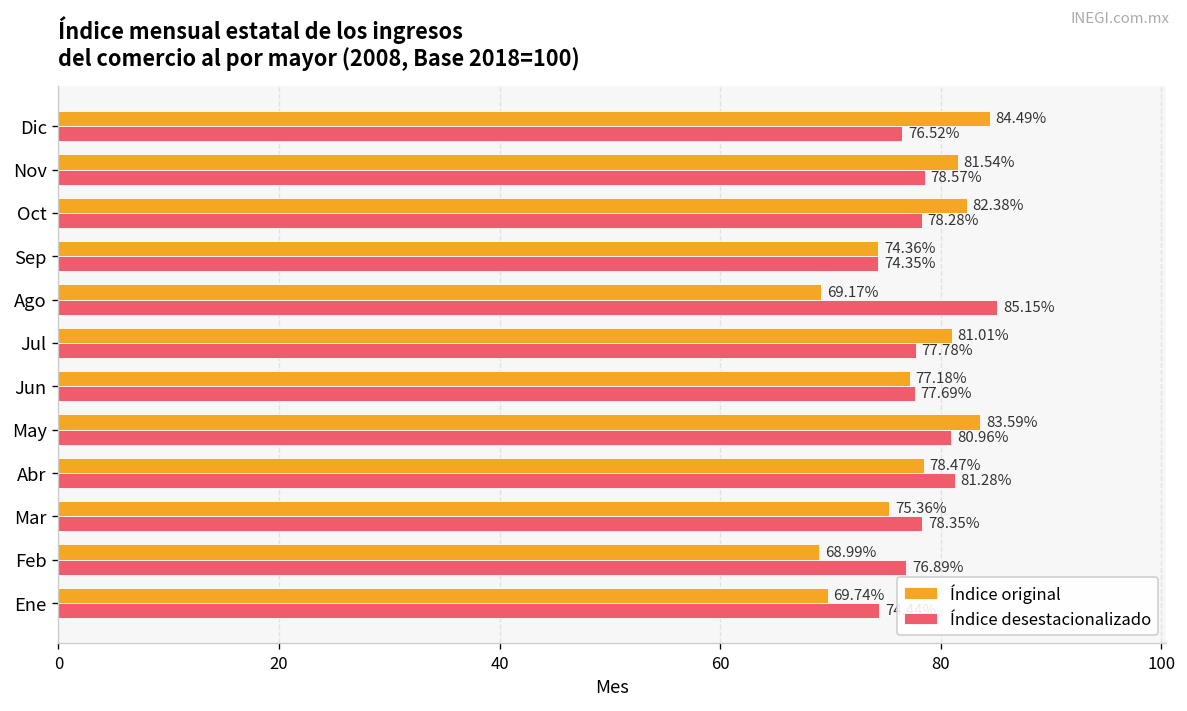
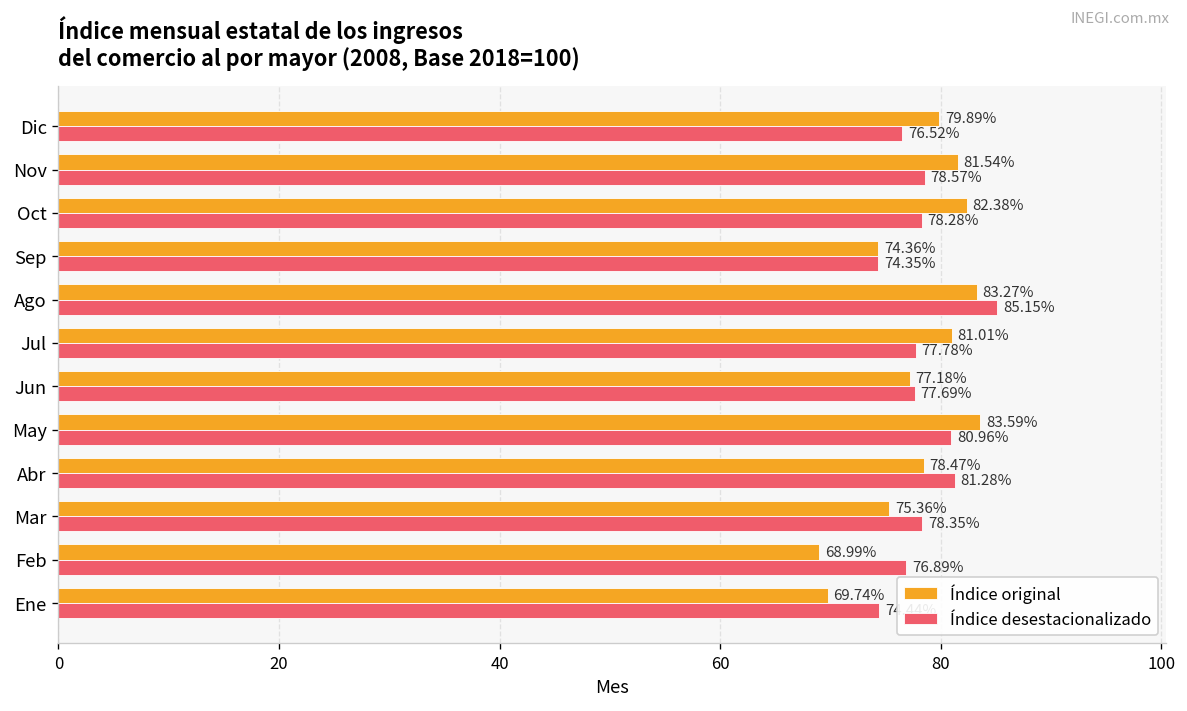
Índice original, Dic: 84.49% -> 79.89%
Índice original, Ago: 69.17% -> 83.27%
